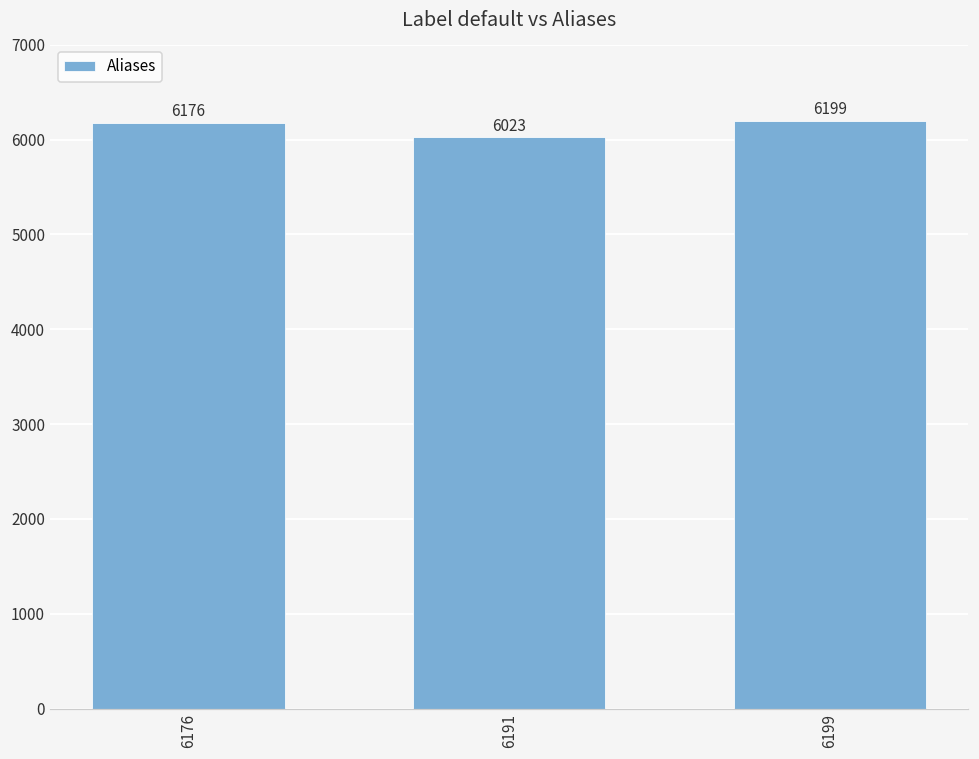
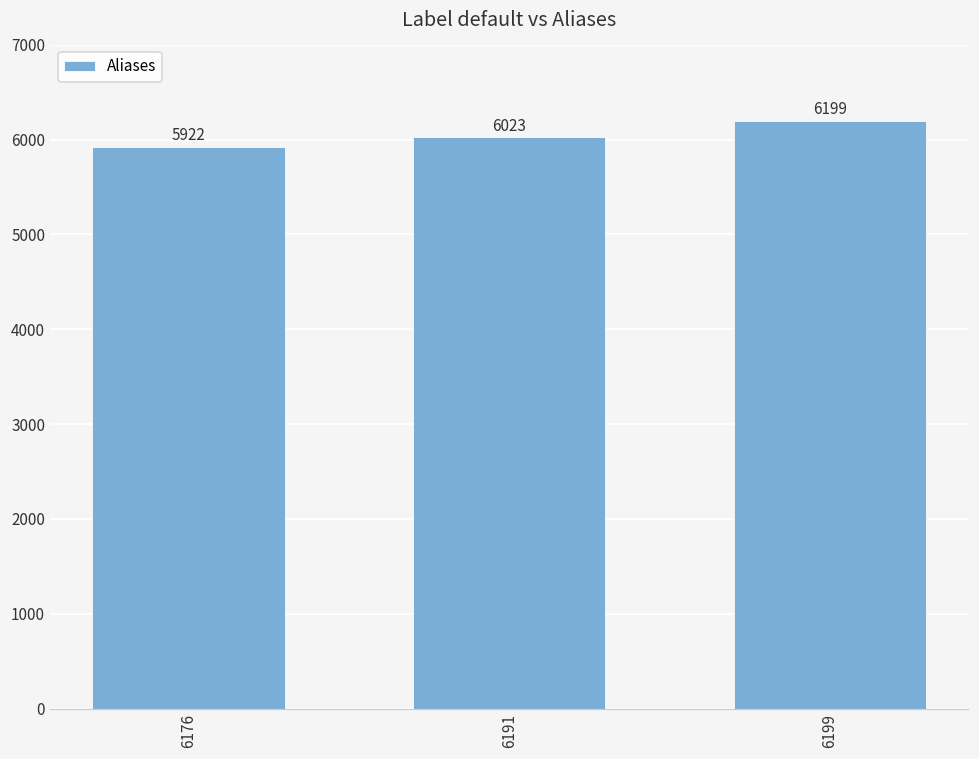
6176: 6176 -> 5922
